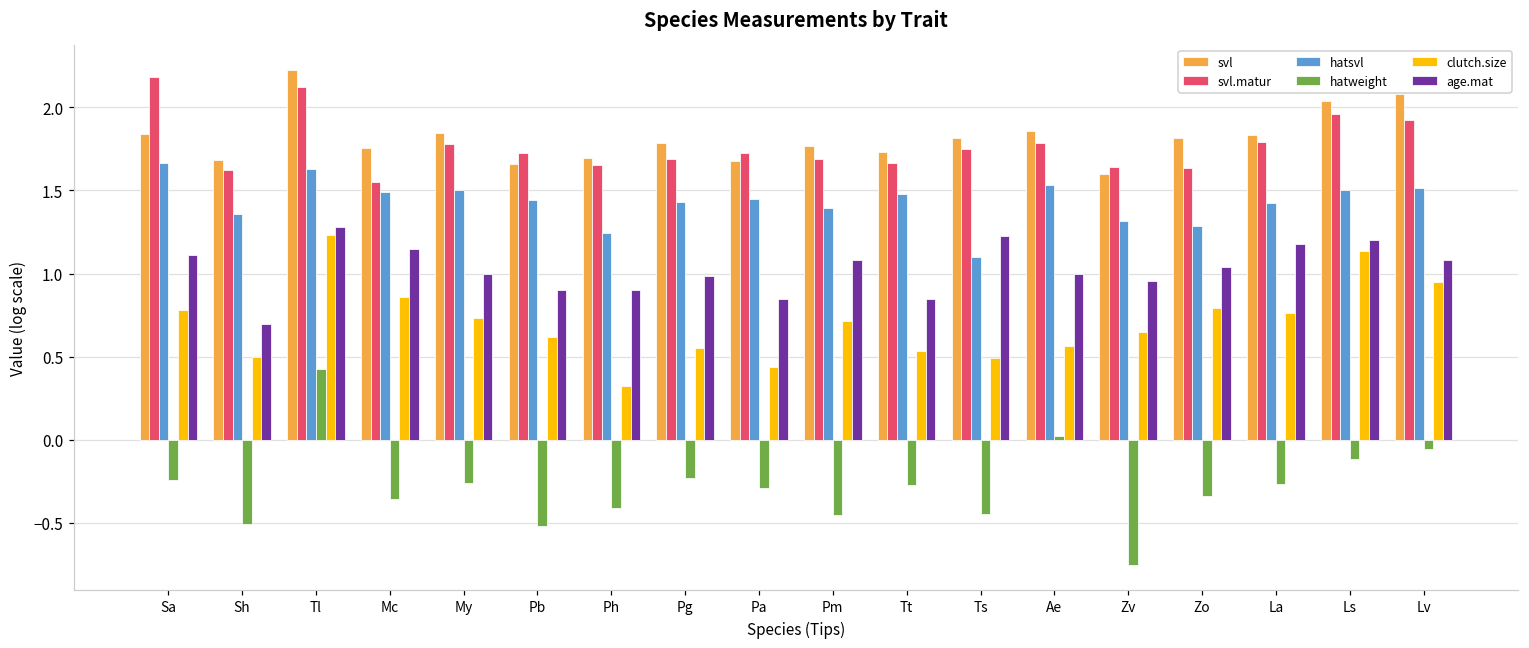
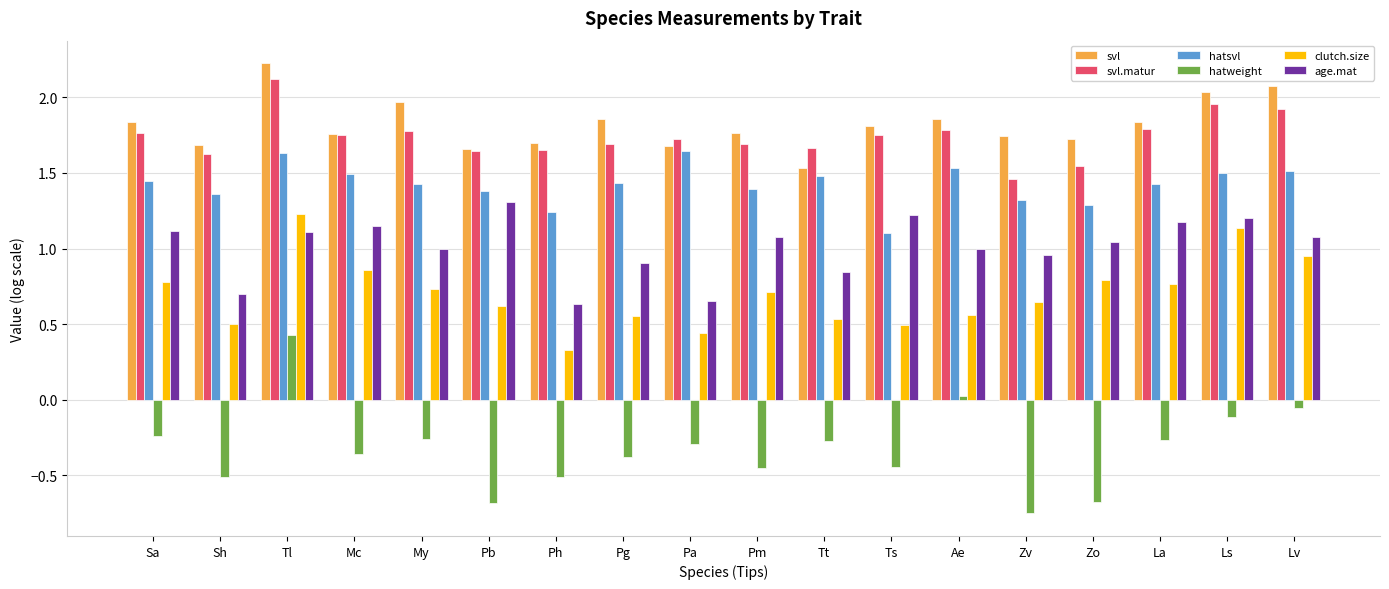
svl.matur, Sa: 2.18 -> 1.76
hatsvl, Sa: 1.67 -> 1.44
age.mat, Tl: 1.28 -> 1.11
svl.matur, Mc: 1.55 -> 1.75
svl, My: 1.85 -> 1.97
hatsvl, My: 1.50 -> 1.42
svl.matur, Pb: 1.73 -> 1.64
hatsvl, Pb: 1.44 -> 1.38
hatweight, Pb: -0.52 -> -0.68
age.mat, Pb: 0.90 -> 1.30
hatweight, Ph: -0.41 -> -0.51
age.mat, Ph: 0.90 -> 0.63
svl, Pg: 1.79 -> 1.86
hatweight, Pg: -0.23 -> -0.38
age.mat, Pg: 0.99 -> 0.90
hatsvl, Pa: 1.45 -> 1.64
age.mat, Pa: 0.85 -> 0.65
svl, Tt: 1.73 -> 1.53
svl, Zv: 1.60 -> 1.74
svl.matur, Zv: 1.64 -> 1.46
svl, Zo: 1.81 -> 1.72
svl.matur, Zo: 1.63 -> 1.55
hatweight, Zo: -0.34 -> -0.68
